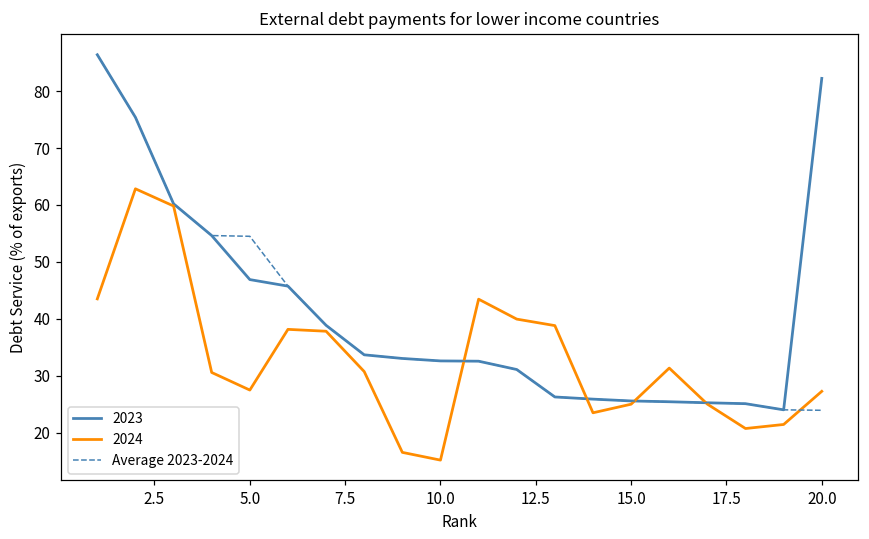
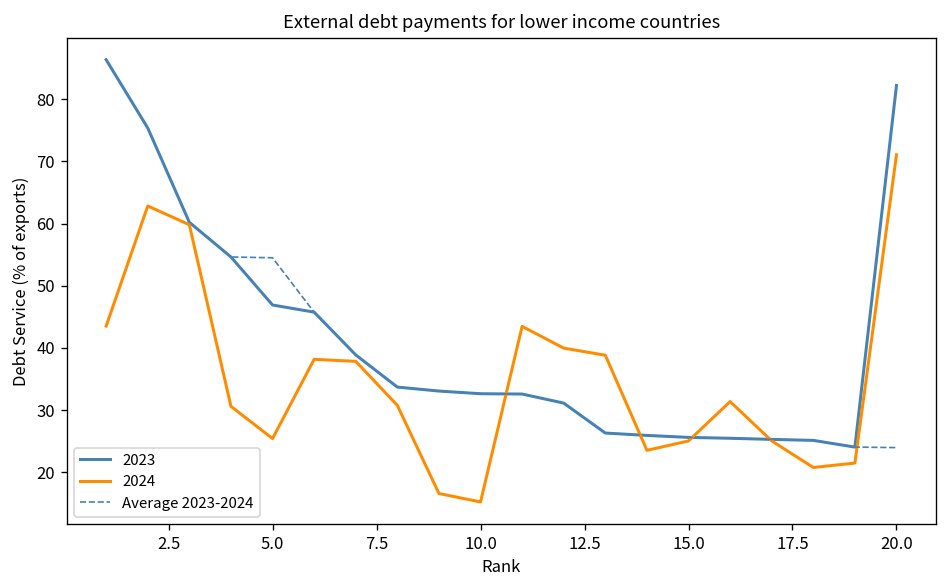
2024, 5.0: 28 -> 25
2024, 20.0: 27 -> 71
